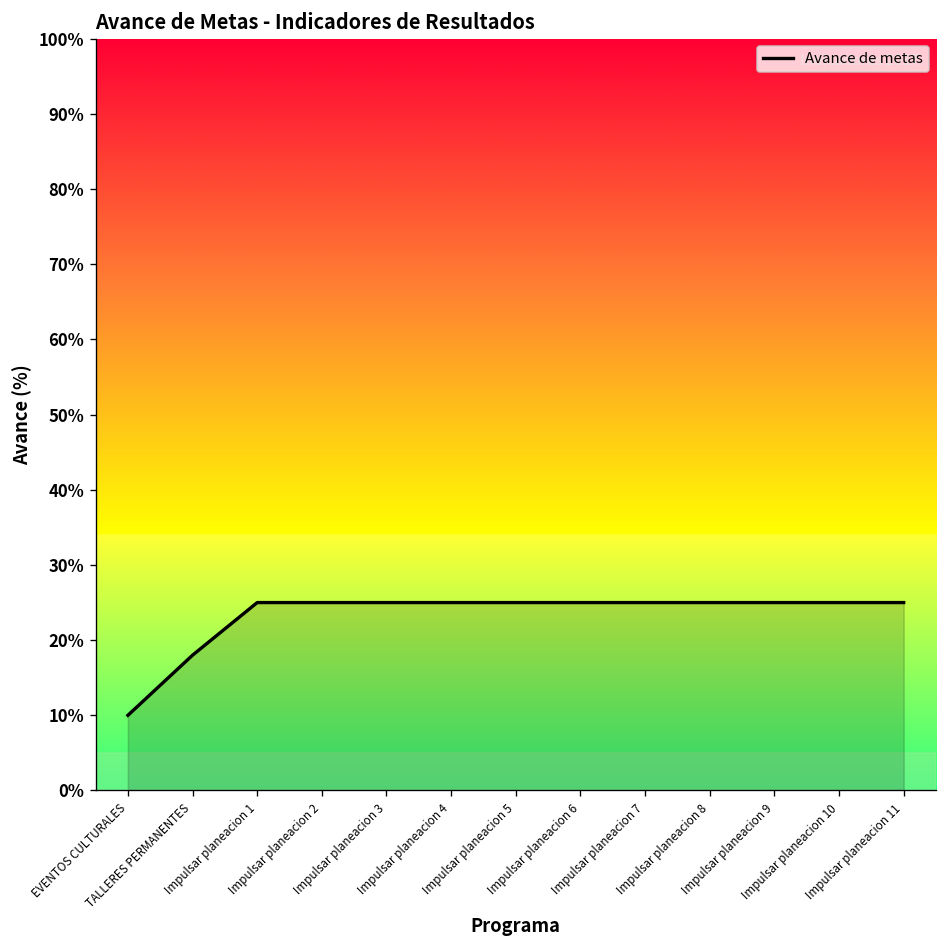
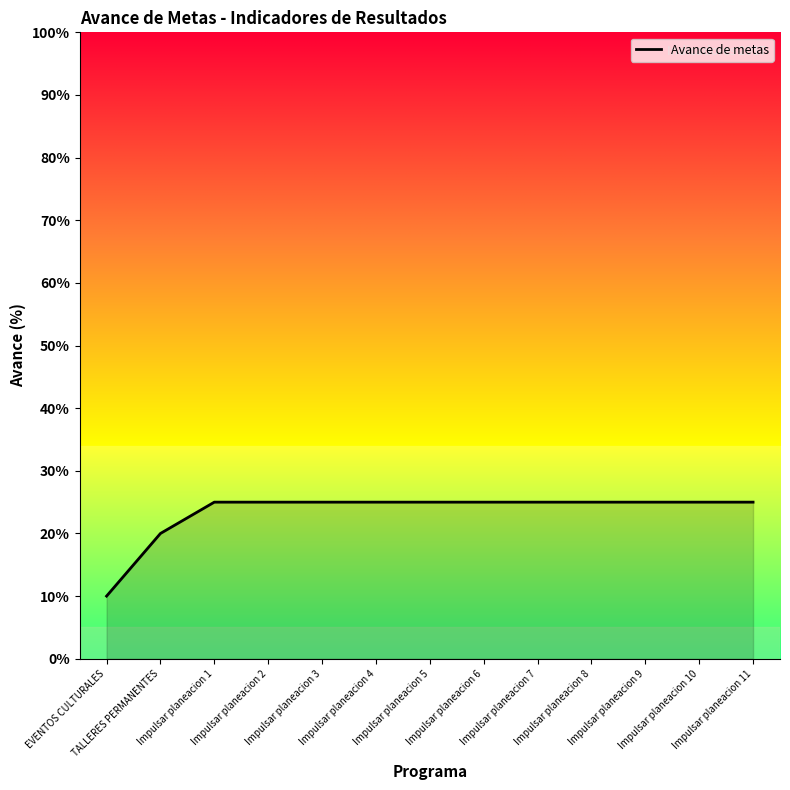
TALLERES PERMANENTES: 18% -> 20%
